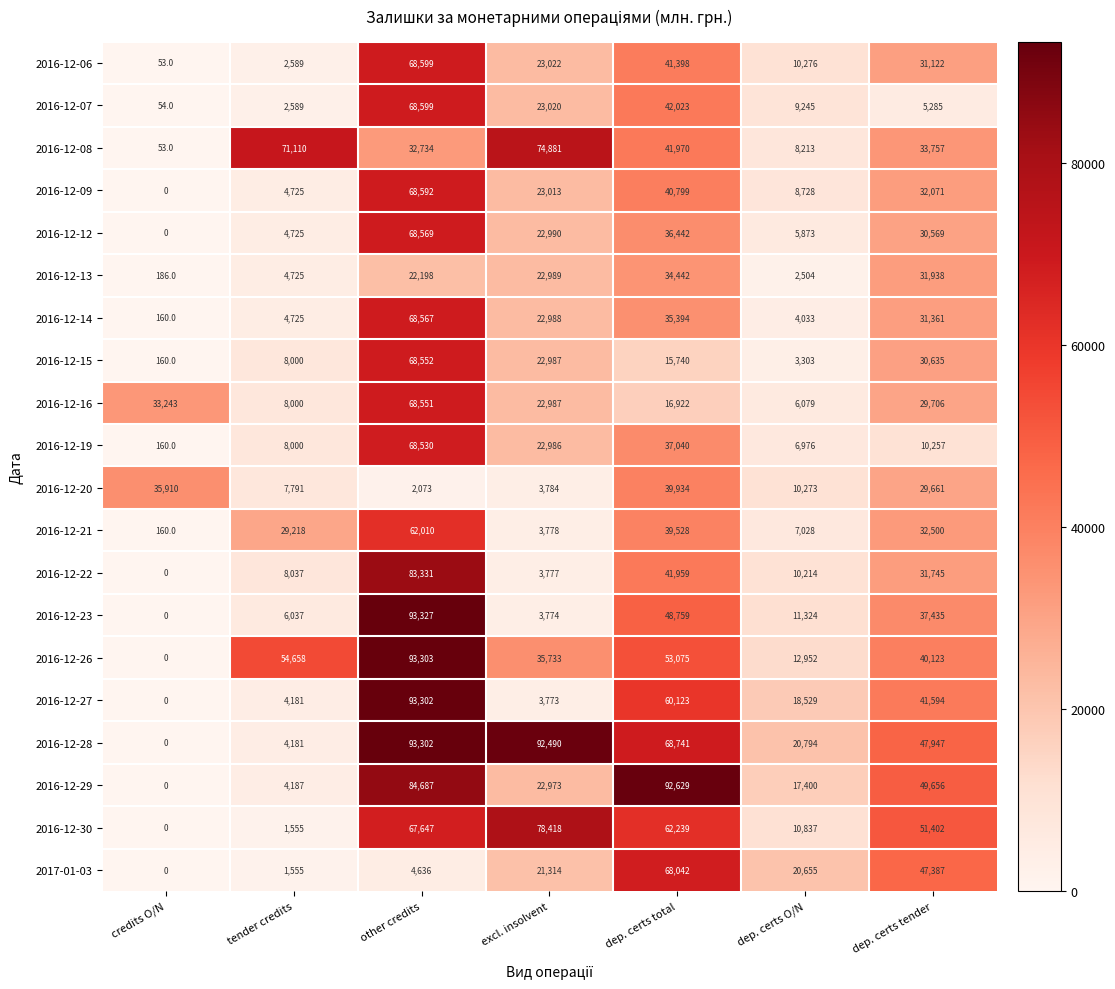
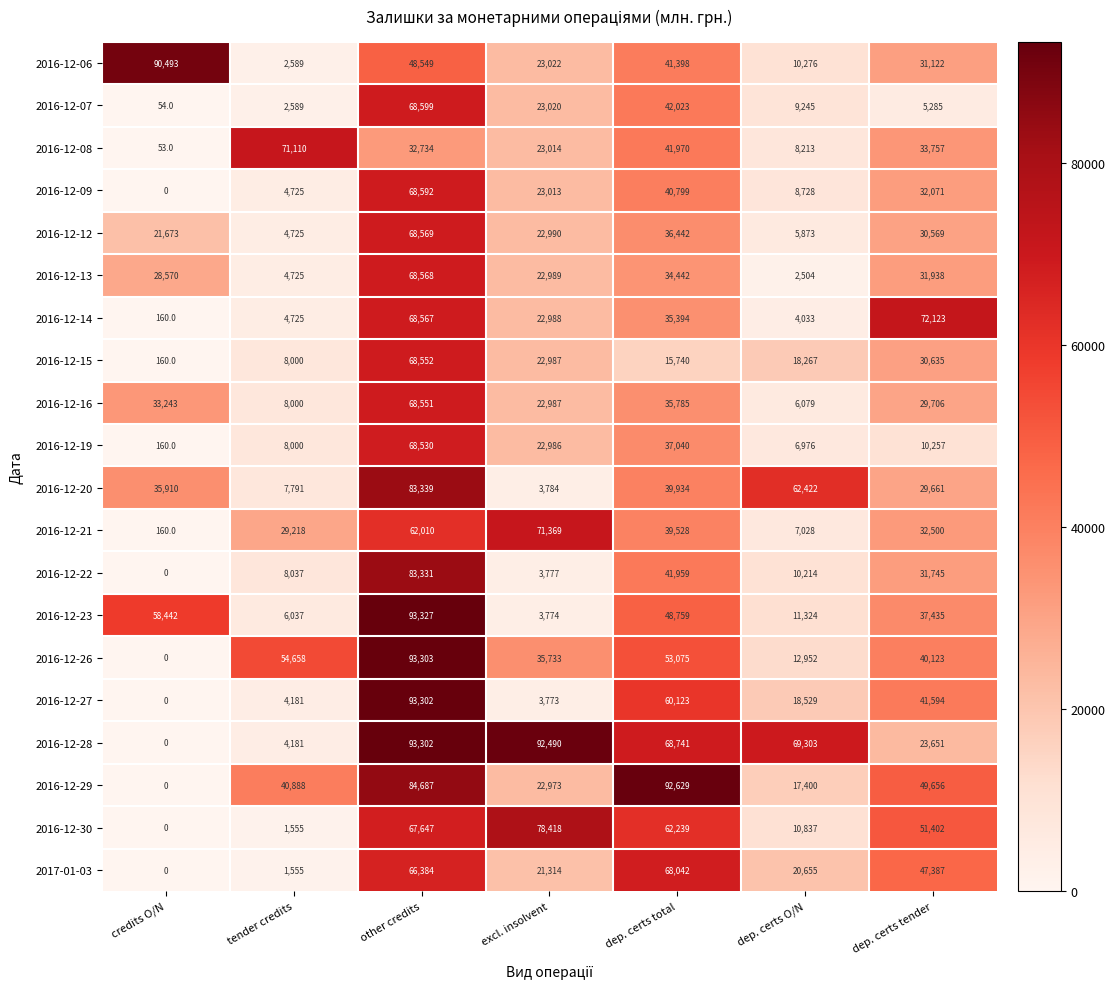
2016-12-06, credits O/N: 53.0 -> 90,493
2016-12-06, other credits: 68,599 -> 48,549
2016-12-08, excl. insolvent: 74,881 -> 23,014
2016-12-12, credits O/N: 0 -> 21,673
2016-12-13, credits O/N: 186.0 -> 28,570
2016-12-13, other credits: 22,198 -> 68,568
2016-12-14, dep. certs tender: 31,361 -> 72,123
2016-12-15, dep. certs O/N: 3,303 -> 18,267
2016-12-16, dep. certs total: 16,922 -> 35,785
2016-12-20, other credits: 2,073 -> 83,339
2016-12-20, dep. certs O/N: 10,273 -> 62,422
2016-12-21, excl. insolvent: 3,778 -> 71,369
2016-12-23, credits O/N: 0 -> 58,442
2016-12-28, dep. certs O/N: 20,794 -> 69,303
2016-12-28, dep. certs tender: 47,947 -> 23,651
2016-12-29, tender credits: 4,187 -> 40,888
2017-01-03, other credits: 4,636 -> 66,384
